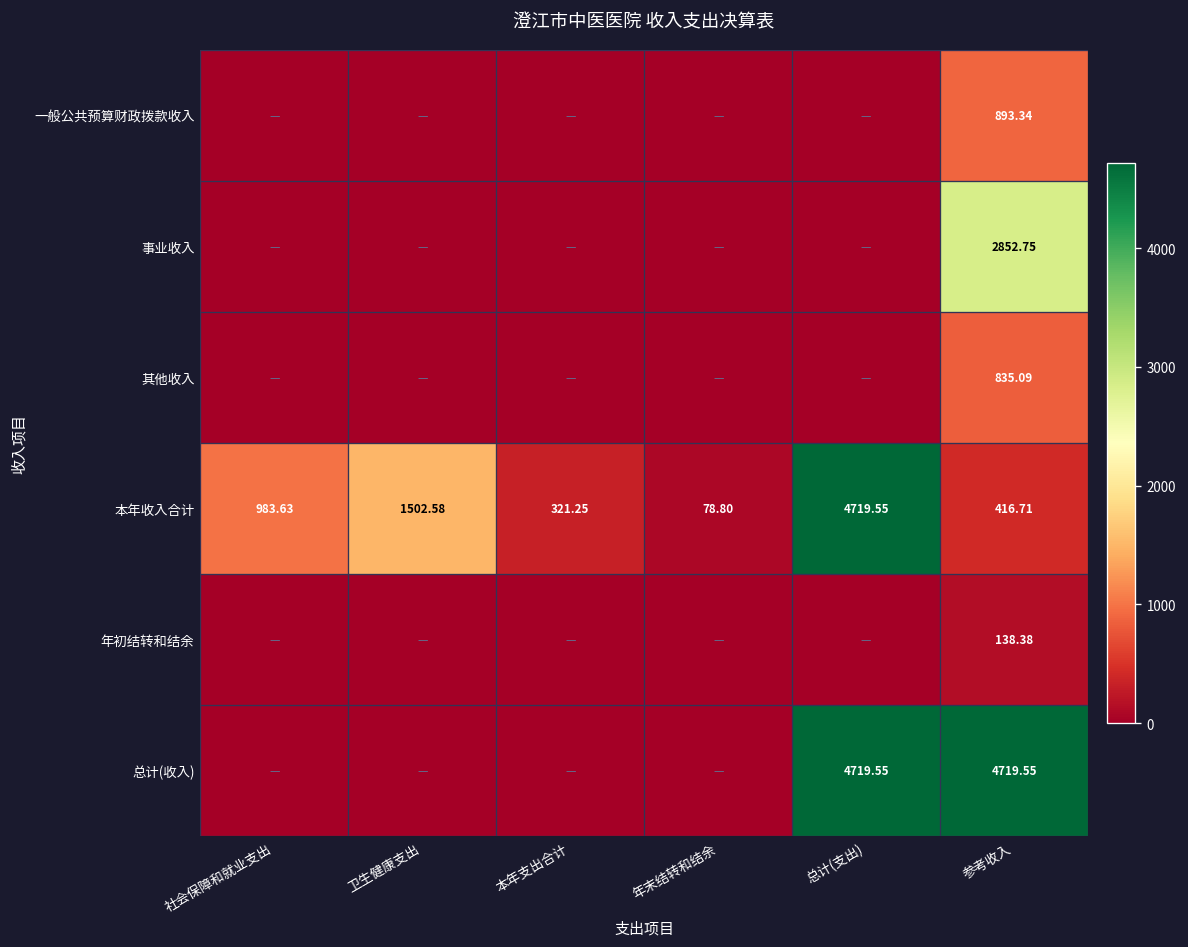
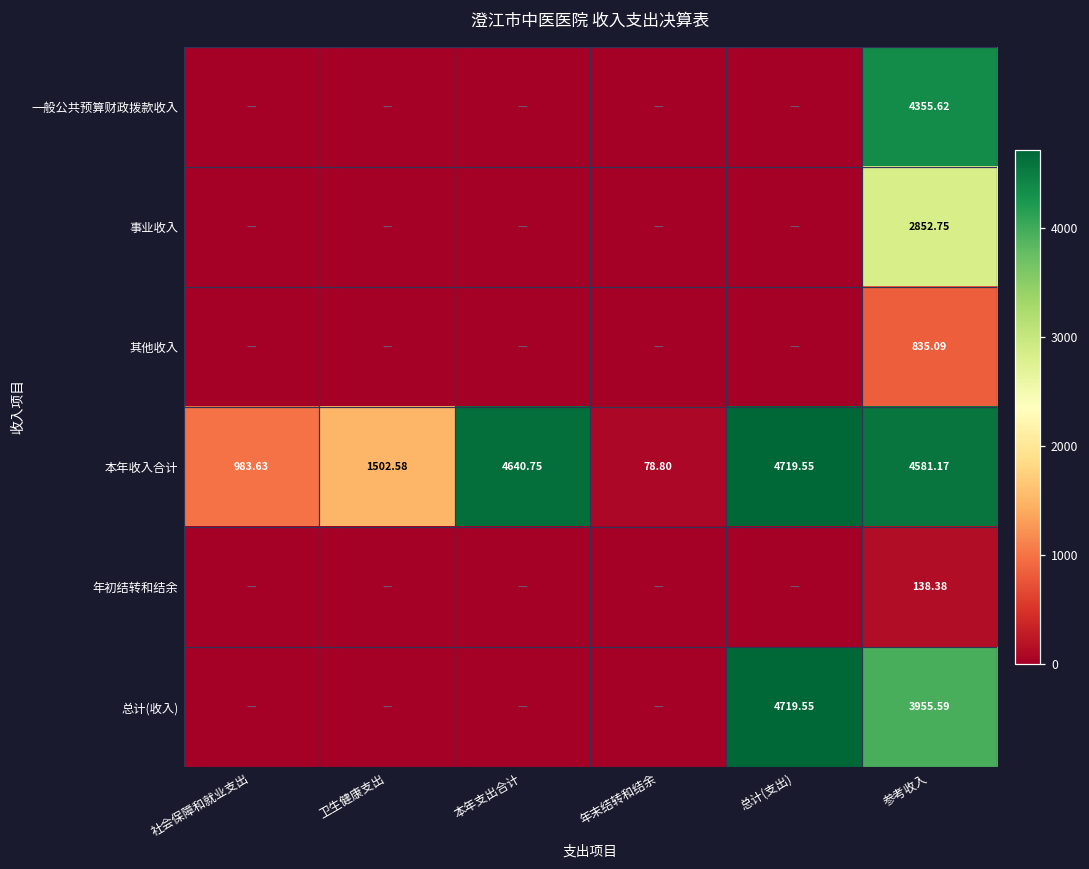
一般公共预算财政拨款收入, 参考收入: 893.34 -> 4355.62
本年收入合计, 本年支出合计: 321.25 -> 4640.75
本年收入合计, 参考收入: 416.71 -> 4581.17
总计(收入), 参考收入: 4719.55 -> 3955.59
